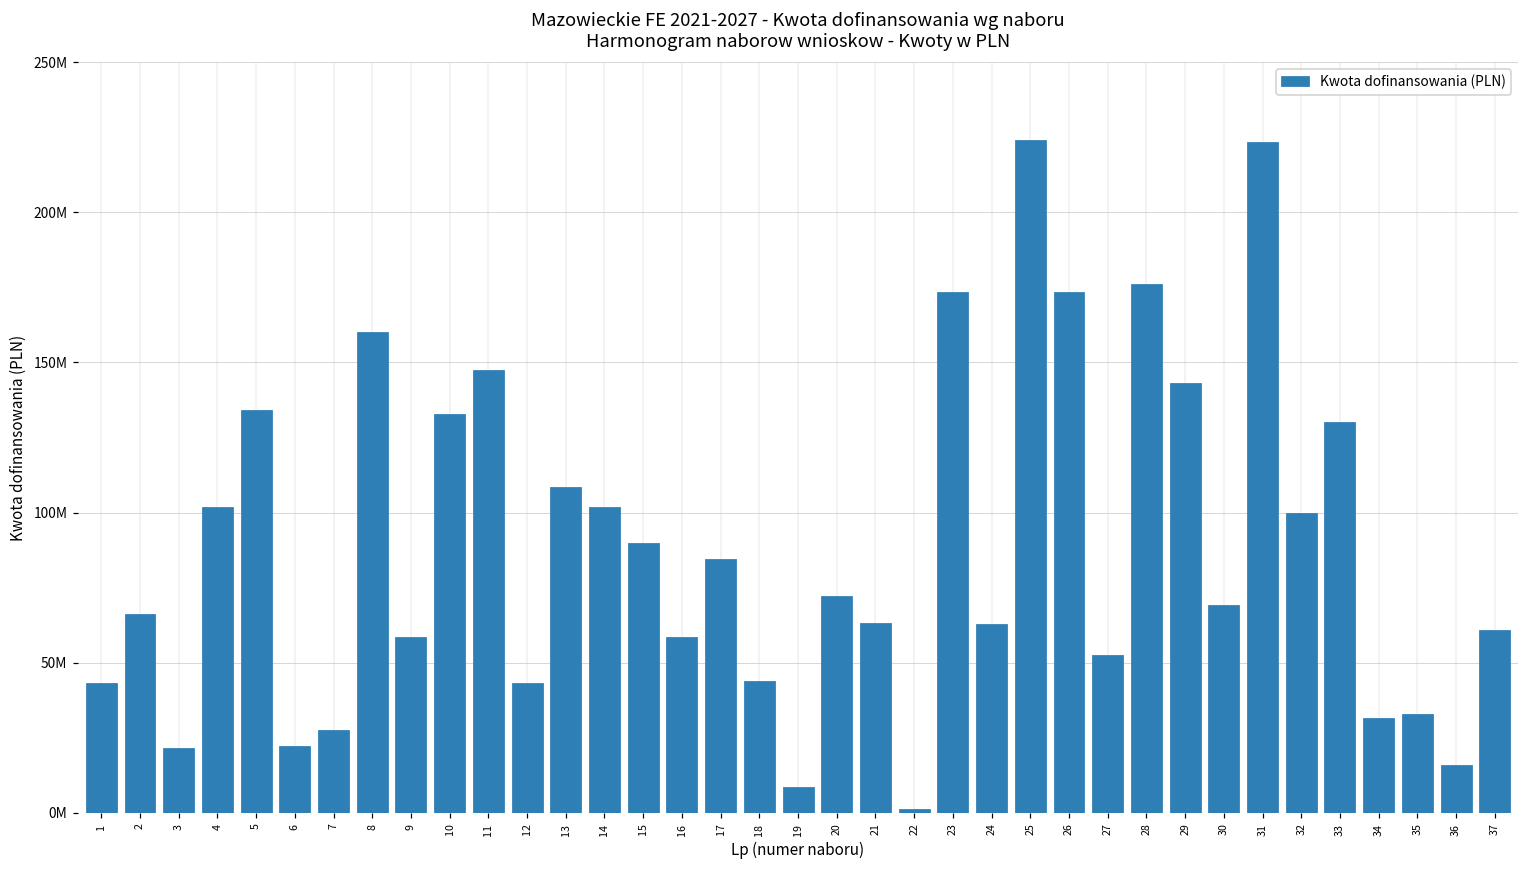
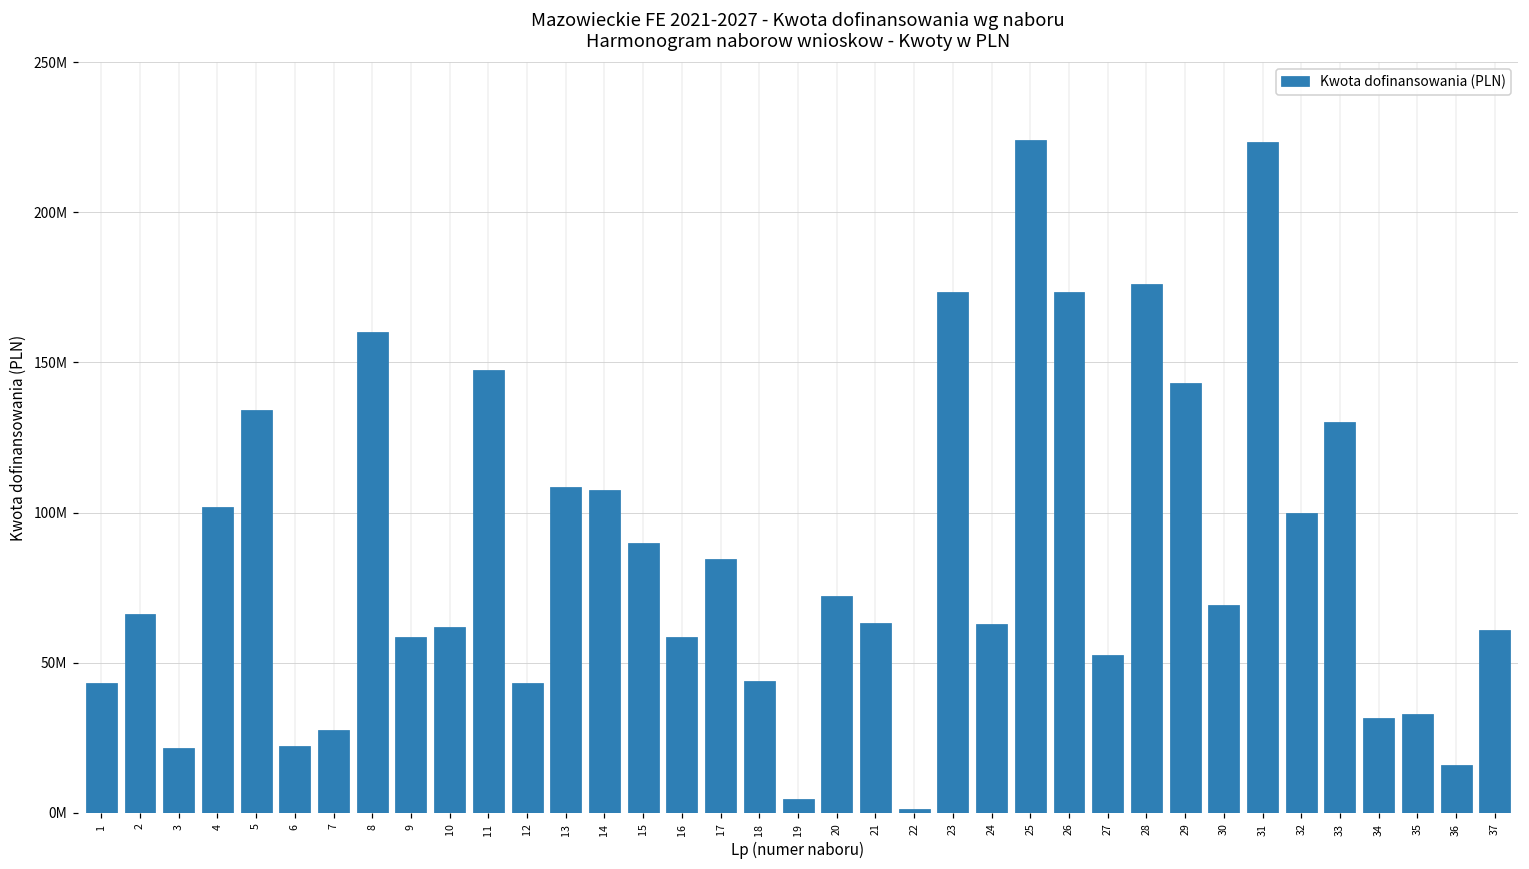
10: 133000000 -> 62000000
14: 102000000 -> 108000000
19: 9000000 -> 5000000
